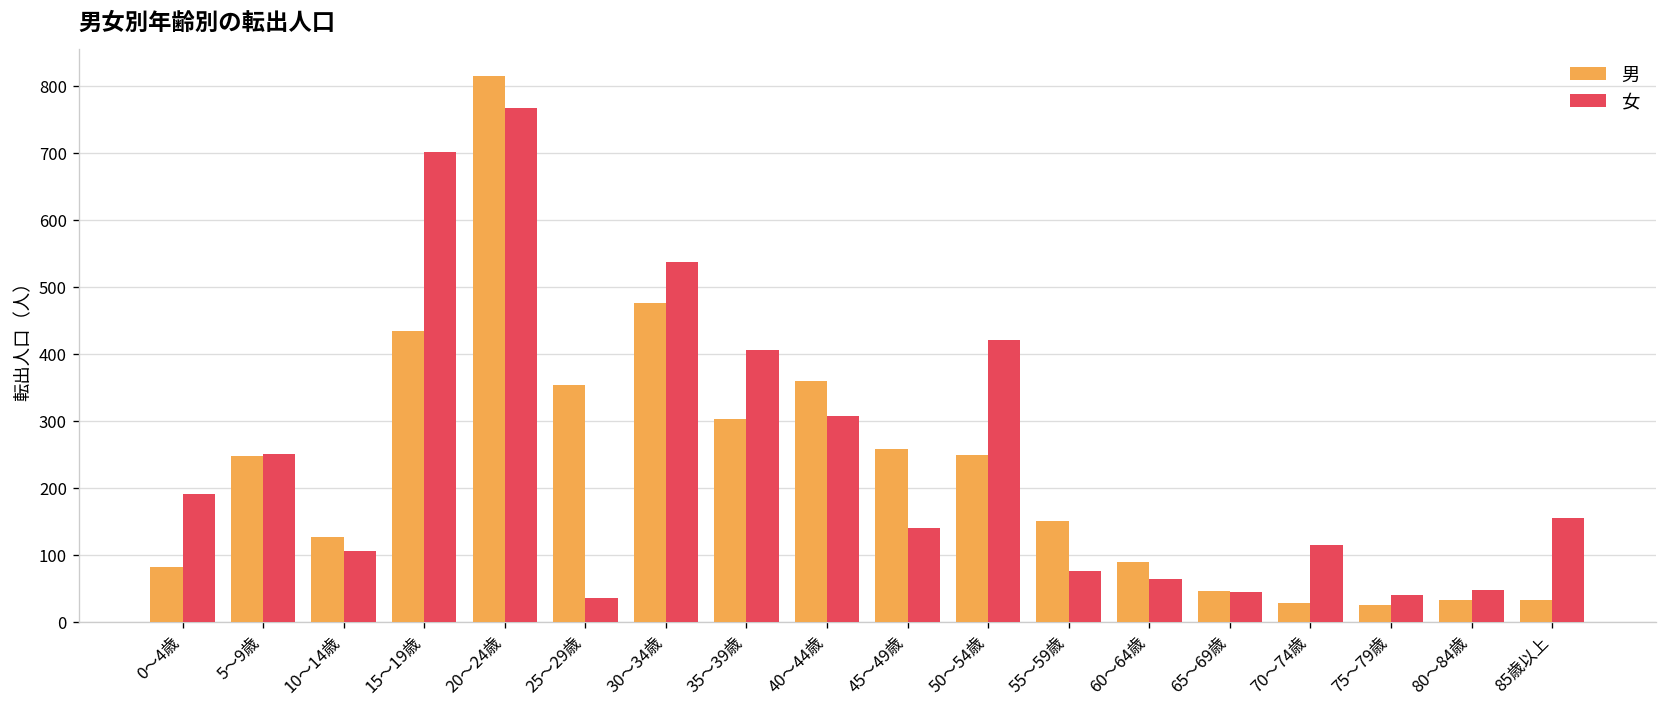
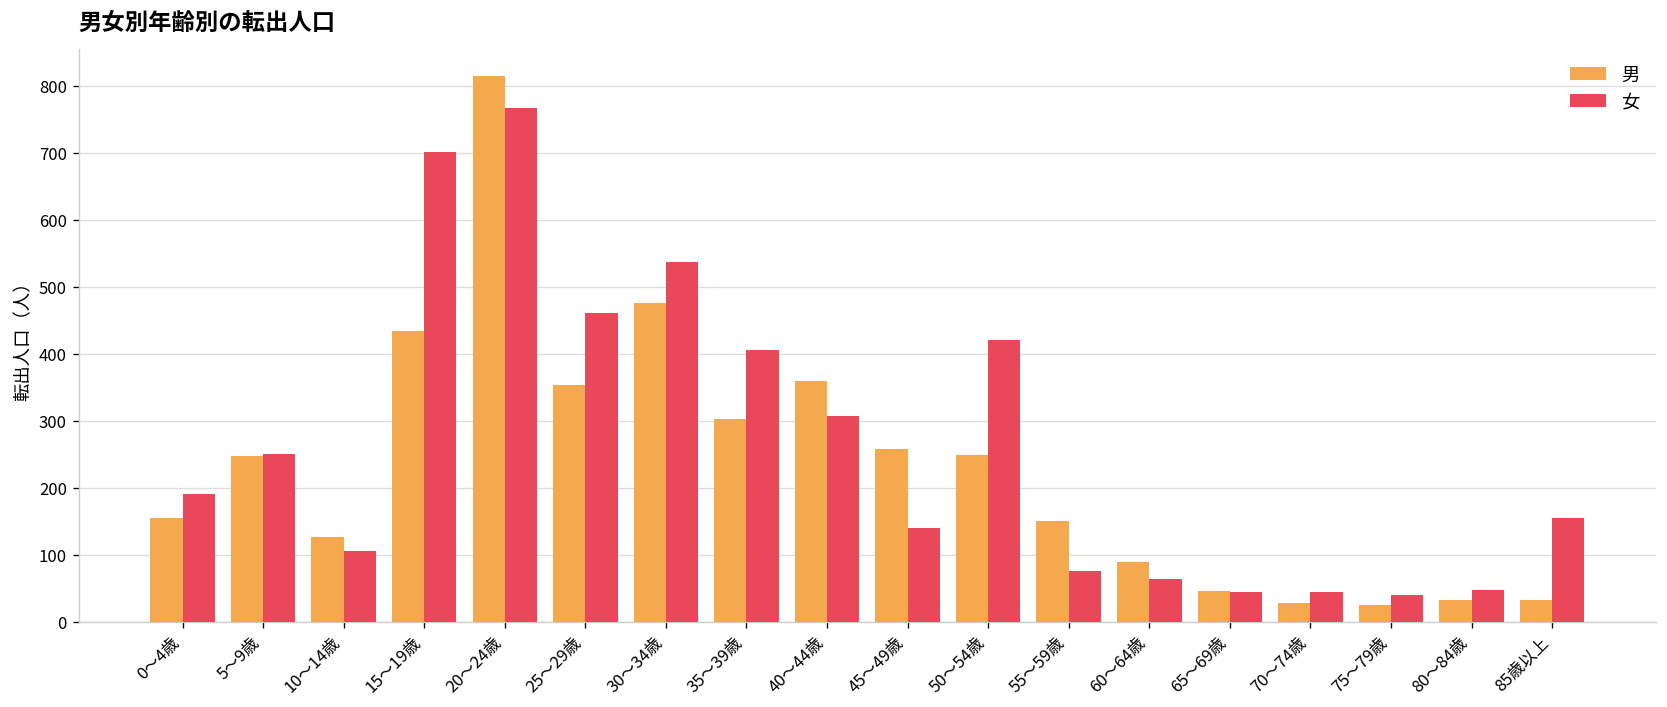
男, 0～4歳: 80 -> 160
女, 25～29歳: 40 -> 460
女, 70～74歳: 120 -> 40
